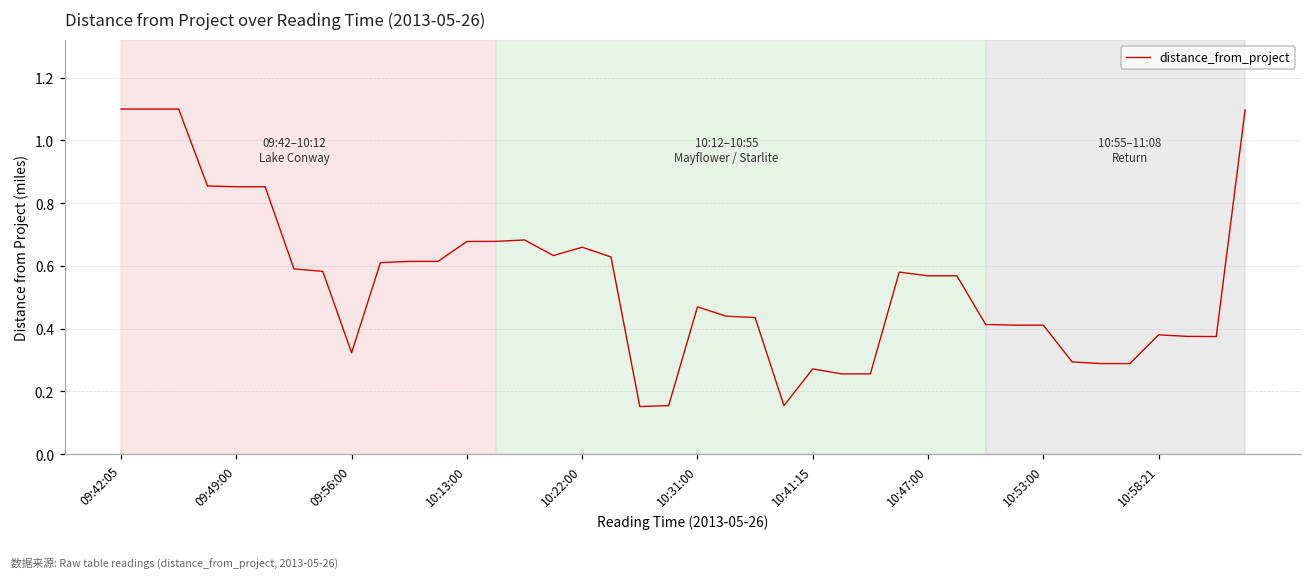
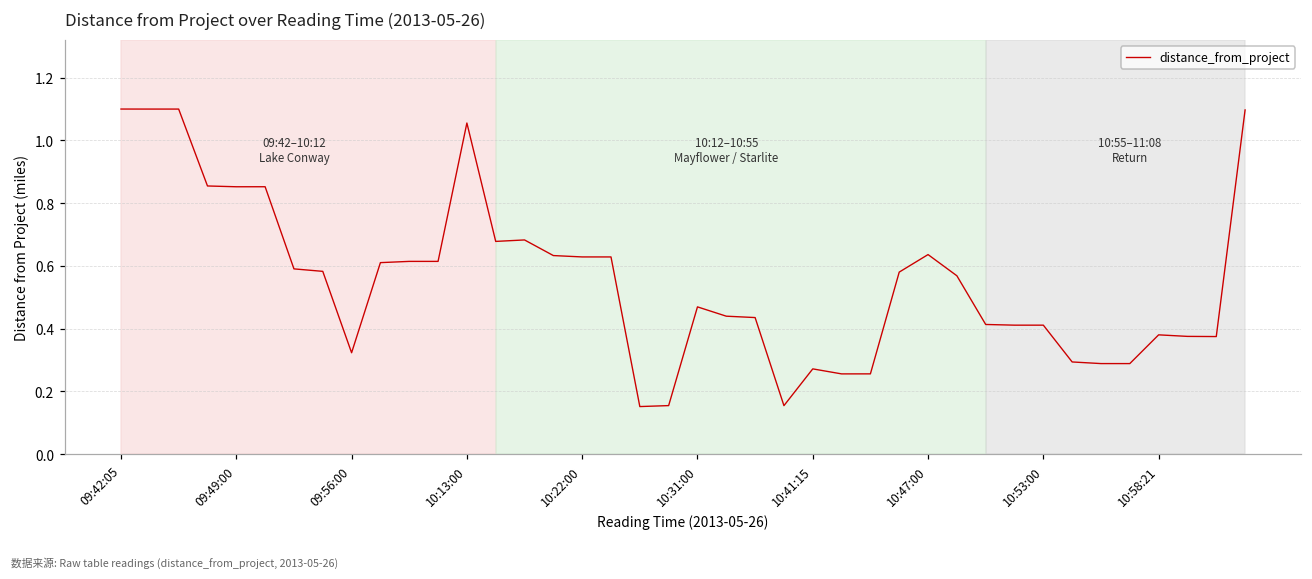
10:13:00: 0.68 -> 1.06
10:22:00: 0.66 -> 0.63
10:47:00: 0.57 -> 0.64
